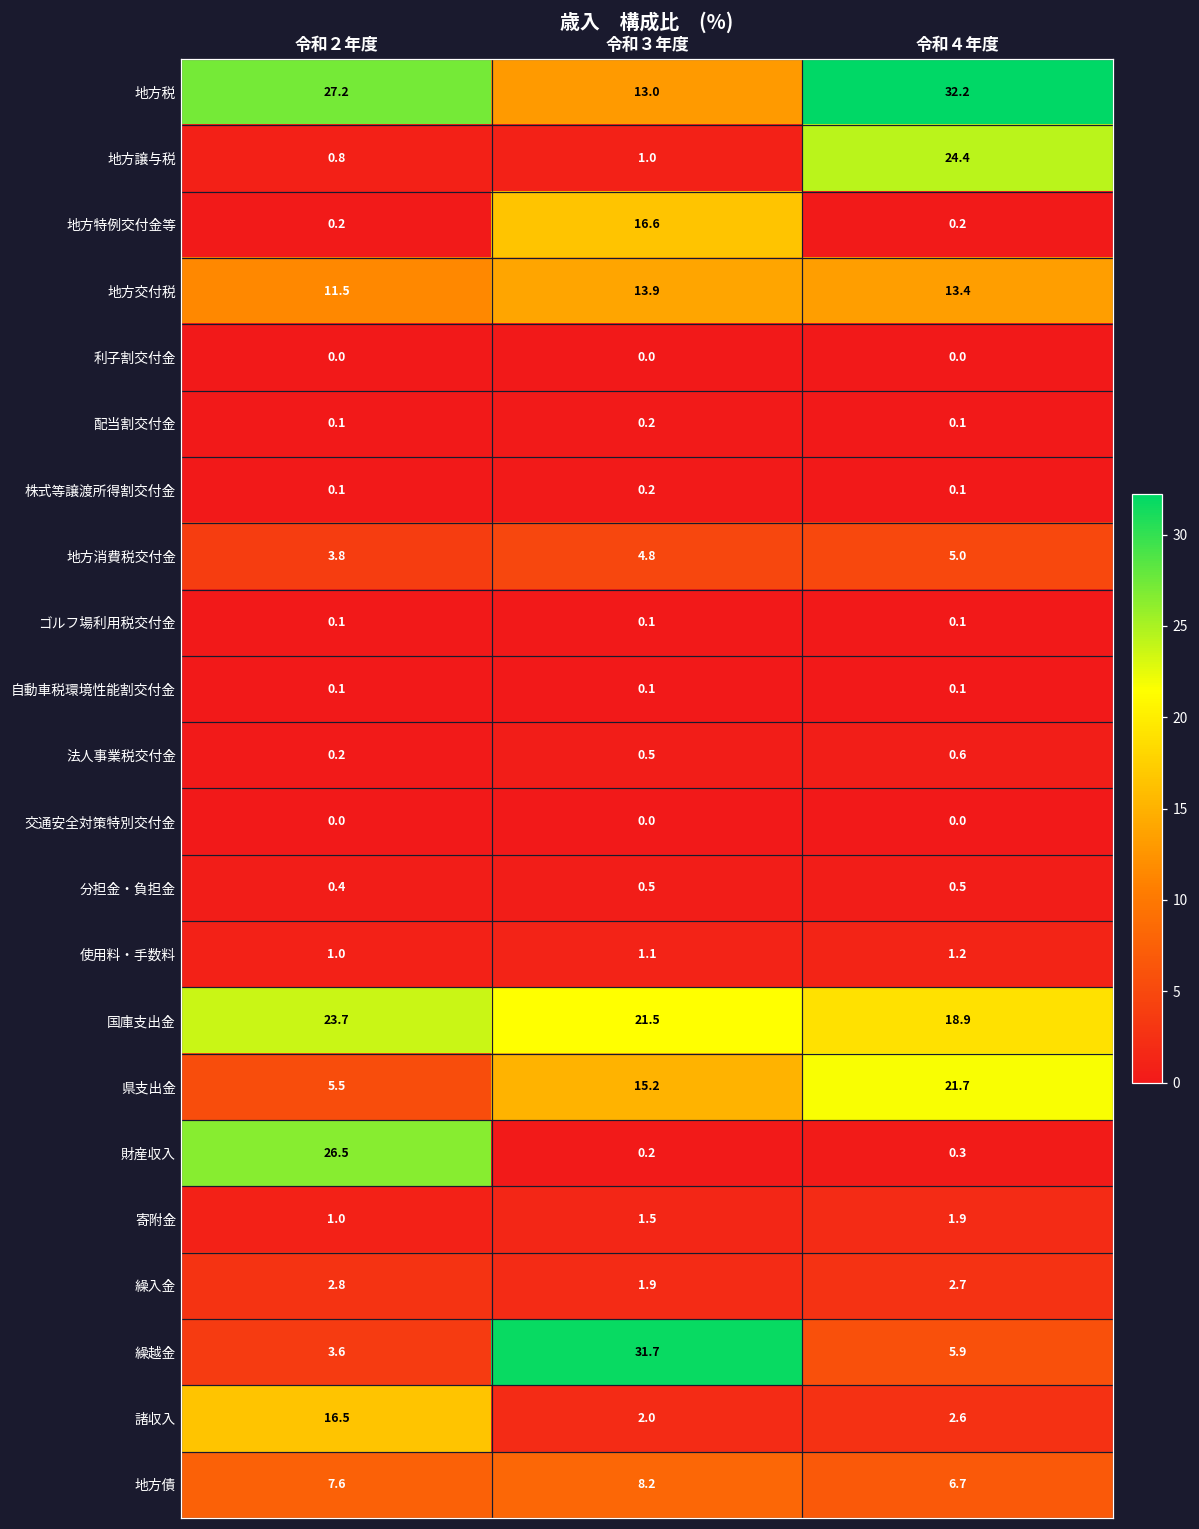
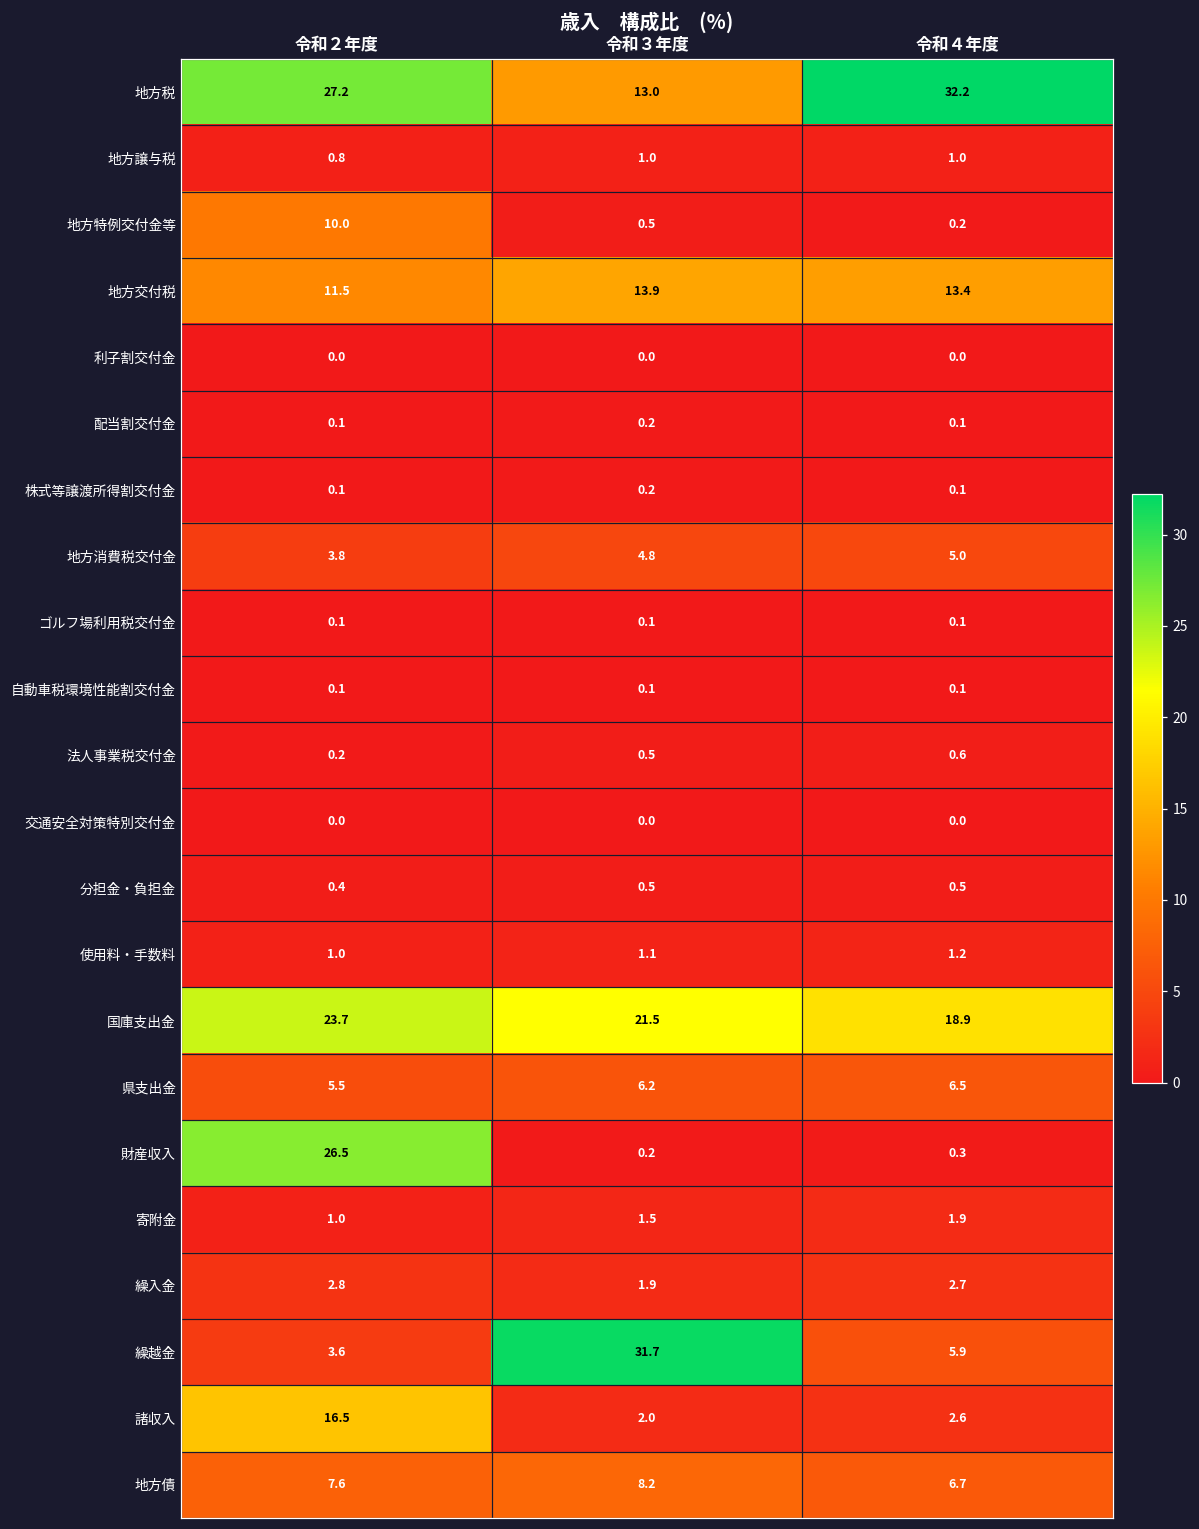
地方譲与税, 令和４年度: 24.4 -> 1.0
地方特例交付金等, 令和２年度: 0.2 -> 10.0
地方特例交付金等, 令和３年度: 16.6 -> 0.5
県支出金, 令和３年度: 15.2 -> 6.2
県支出金, 令和４年度: 21.7 -> 6.5
